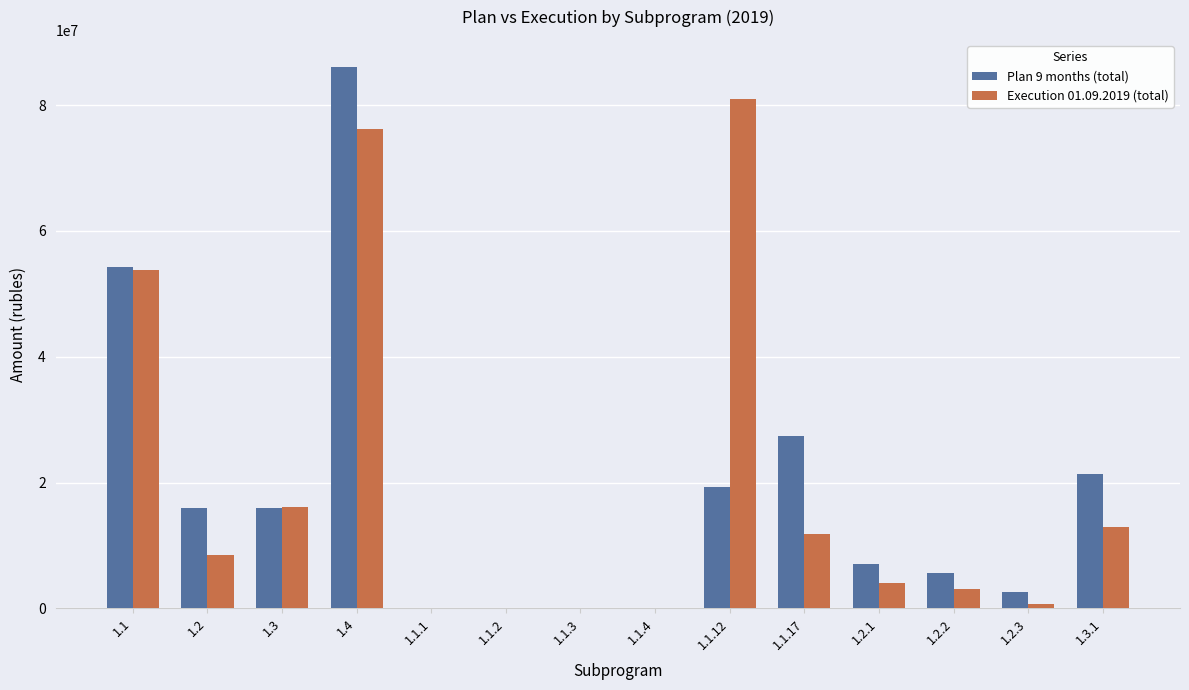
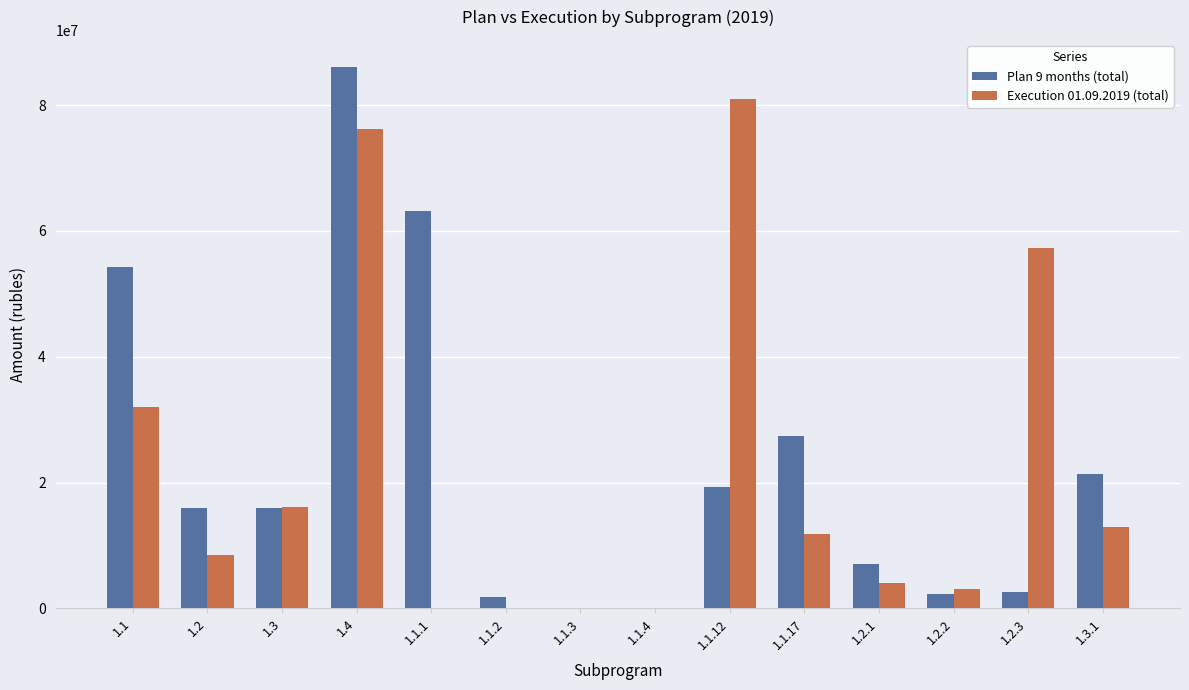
Execution 01.09.2019 (total), 1.1: 54000000 -> 32000000
Plan 9 months (total), 1.1.1: 0 -> 63000000
Plan 9 months (total), 1.1.2: 0 -> 2000000
Plan 9 months (total), 1.2.2: 6000000 -> 2000000
Execution 01.09.2019 (total), 1.2.3: 1000000 -> 57000000
